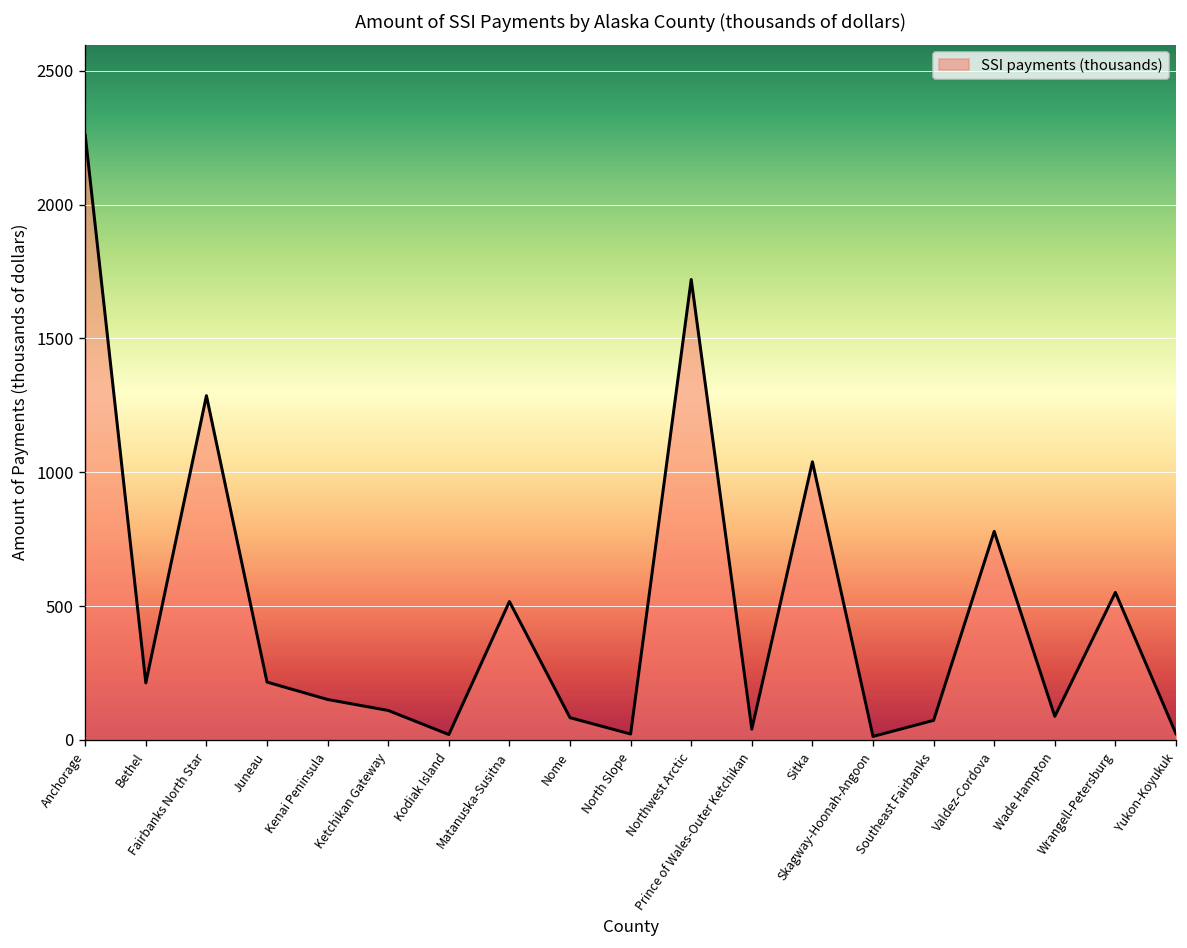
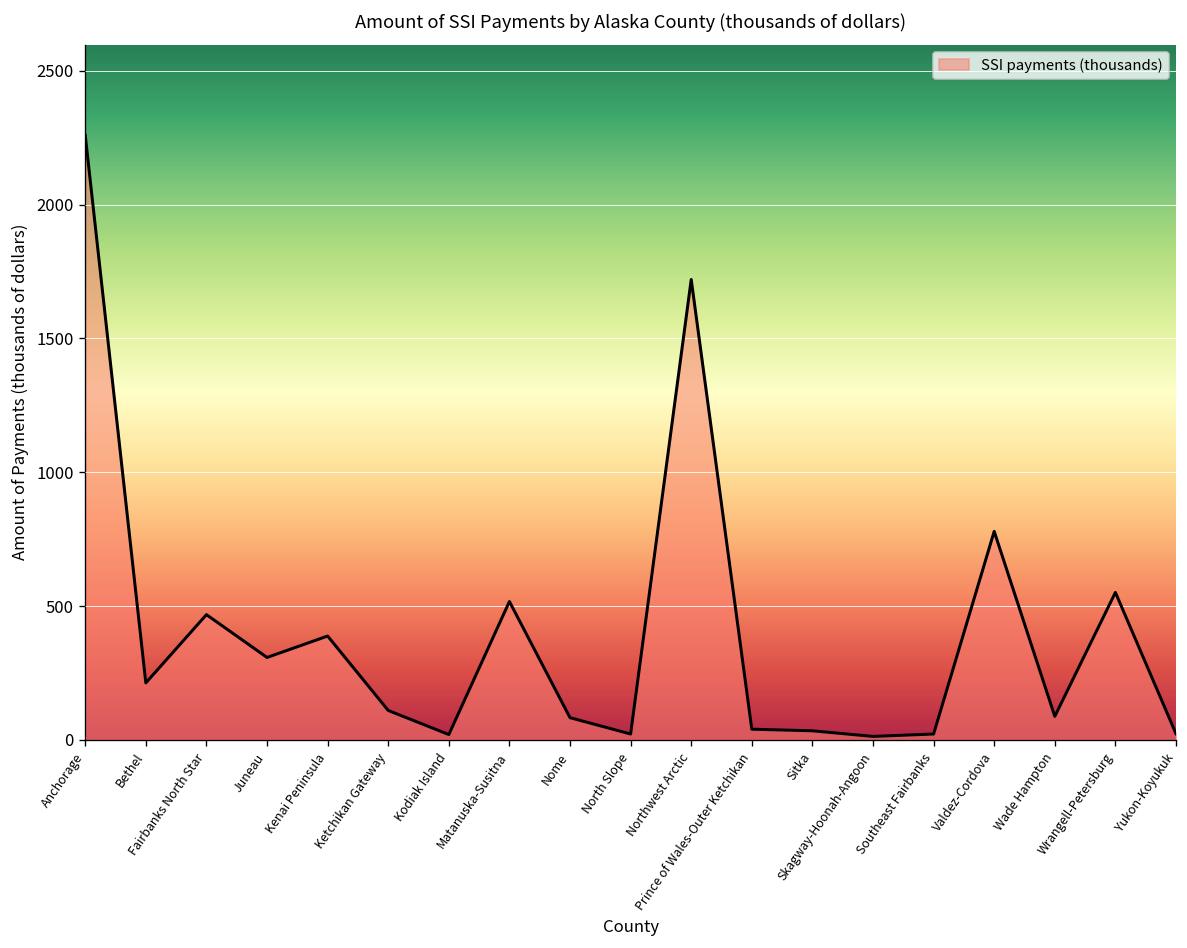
Fairbanks North Star: 1290 -> 470
Juneau: 220 -> 310
Kenai Peninsula: 150 -> 390
Sitka: 1040 -> 30
Southeast Fairbanks: 70 -> 20
